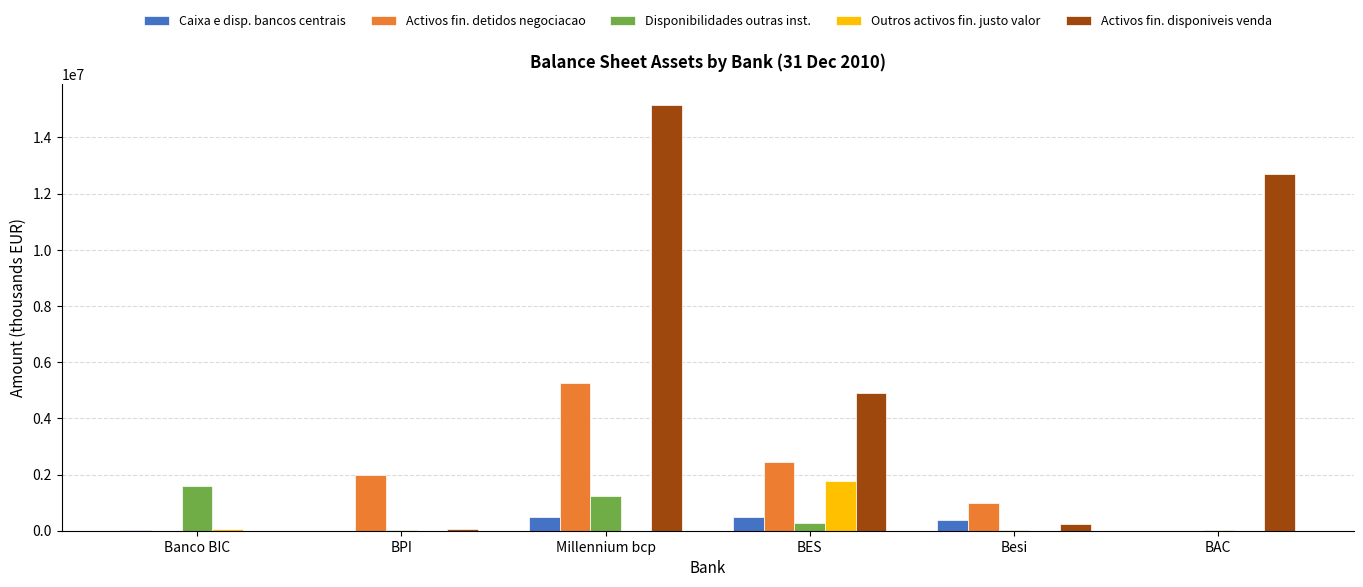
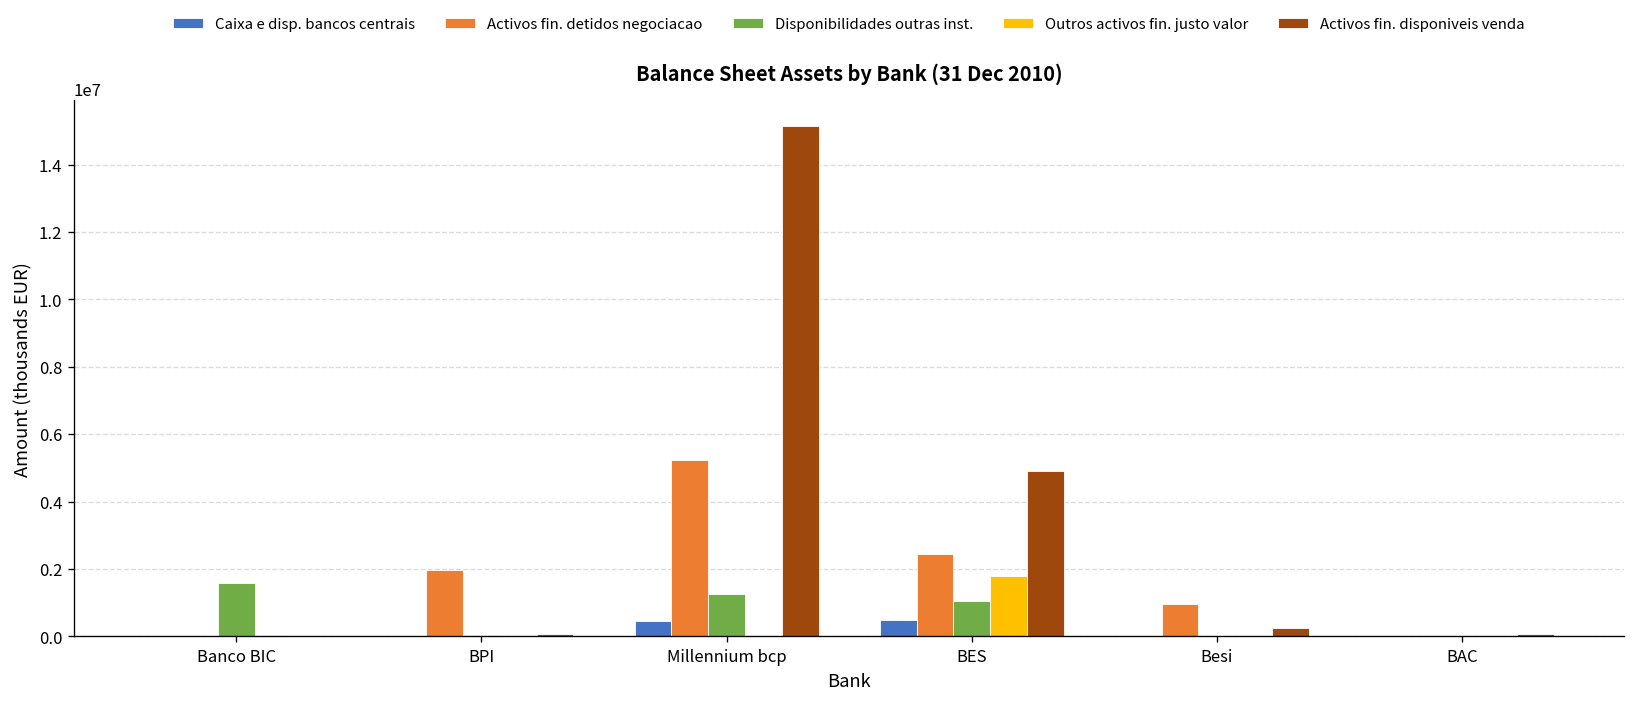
Disponibilidades outras inst., BES: 300000 -> 1100000
Caixa e disp. bancos centrais, Besi: 400000 -> 0
Activos fin. disponiveis venda, BAC: 12700000 -> 100000
